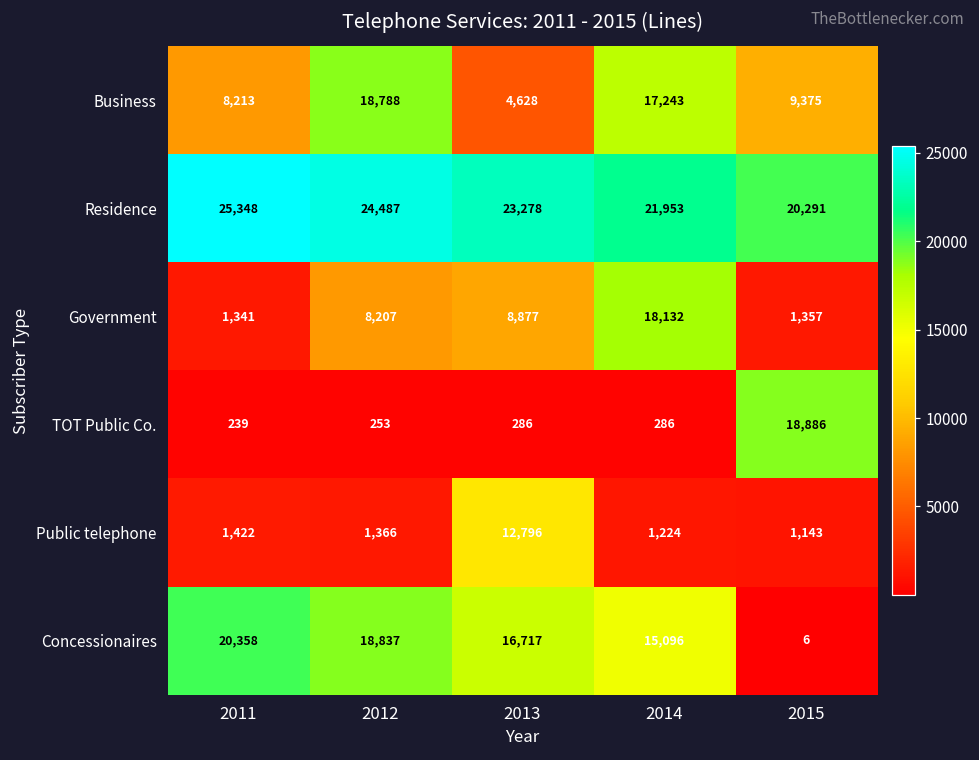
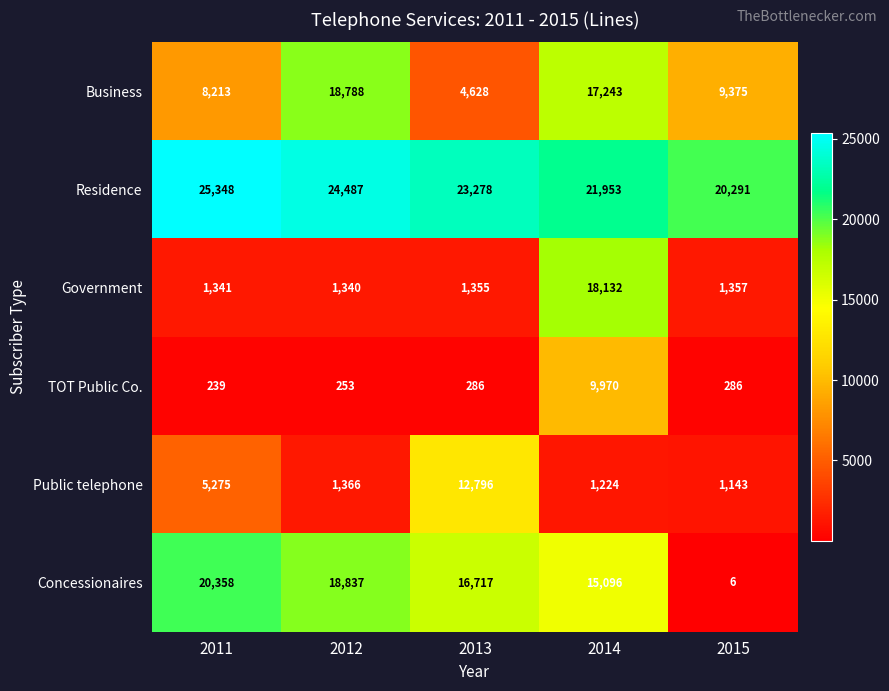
Government, 2012: 8,207 -> 1,340
Government, 2013: 8,877 -> 1,355
TOT Public Co., 2014: 286 -> 9,970
TOT Public Co., 2015: 18,886 -> 286
Public telephone, 2011: 1,422 -> 5,275
